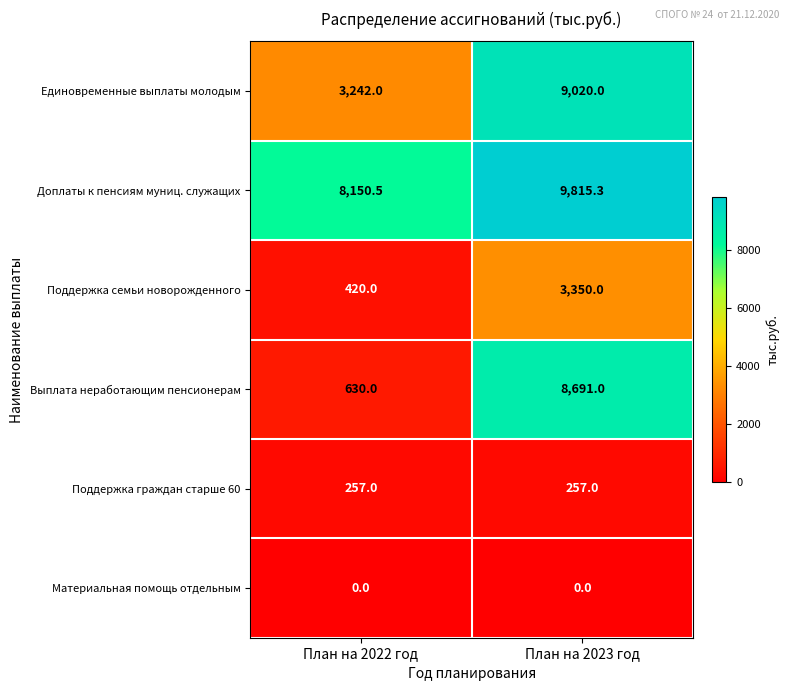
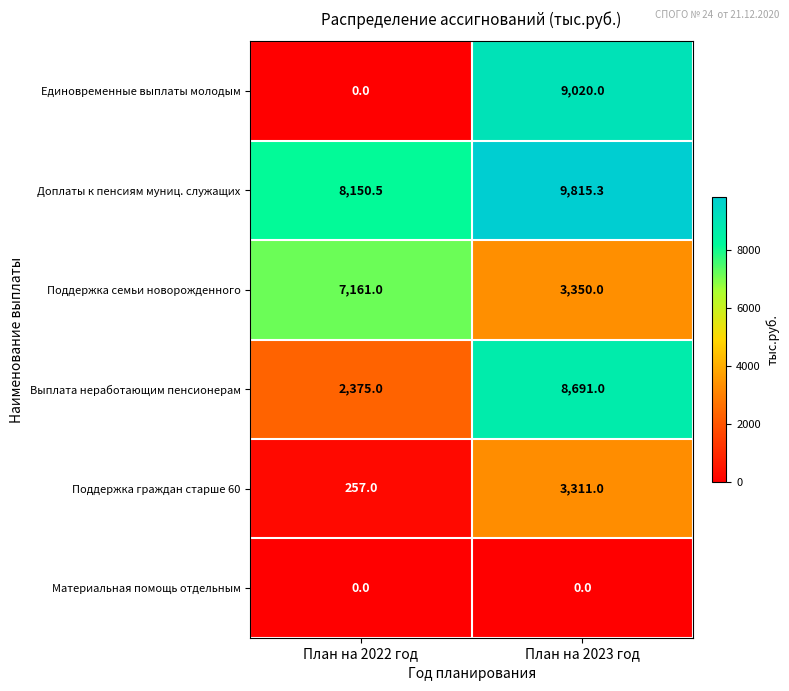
Единовременные выплаты молодым, План на 2022 год: 3,242.0 -> 0.0
Поддержка семьи новорожденного, План на 2022 год: 420.0 -> 7,161.0
Выплата неработающим пенсионерам, План на 2022 год: 630.0 -> 2,375.0
Поддержка граждан старше 60, План на 2023 год: 257.0 -> 3,311.0
